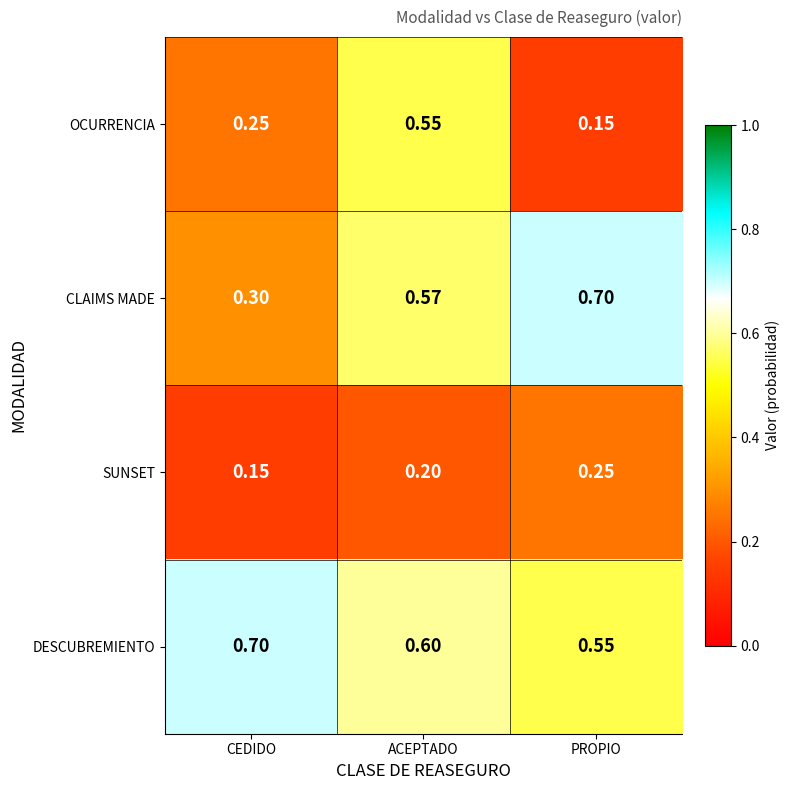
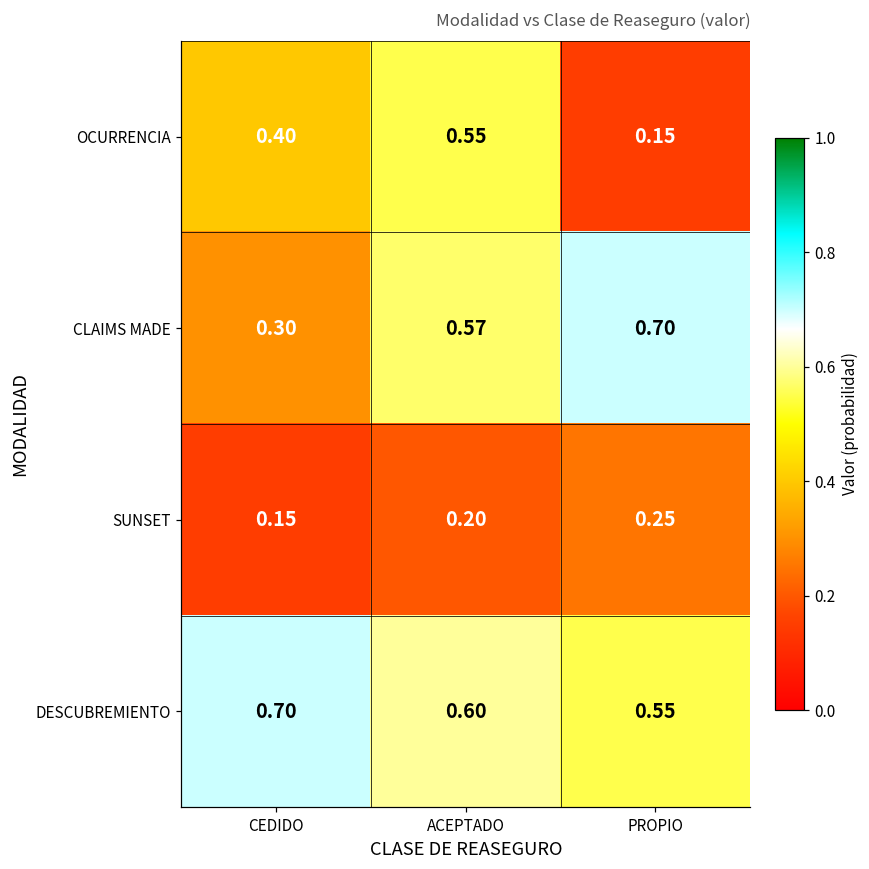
OCURRENCIA, CEDIDO: 0.25 -> 0.40
